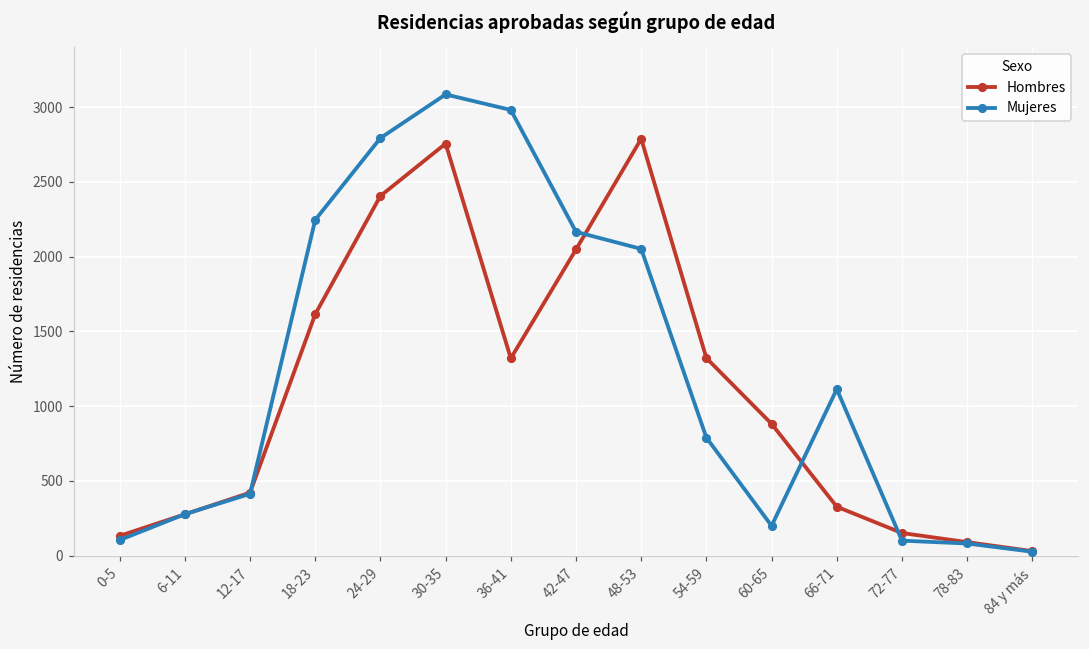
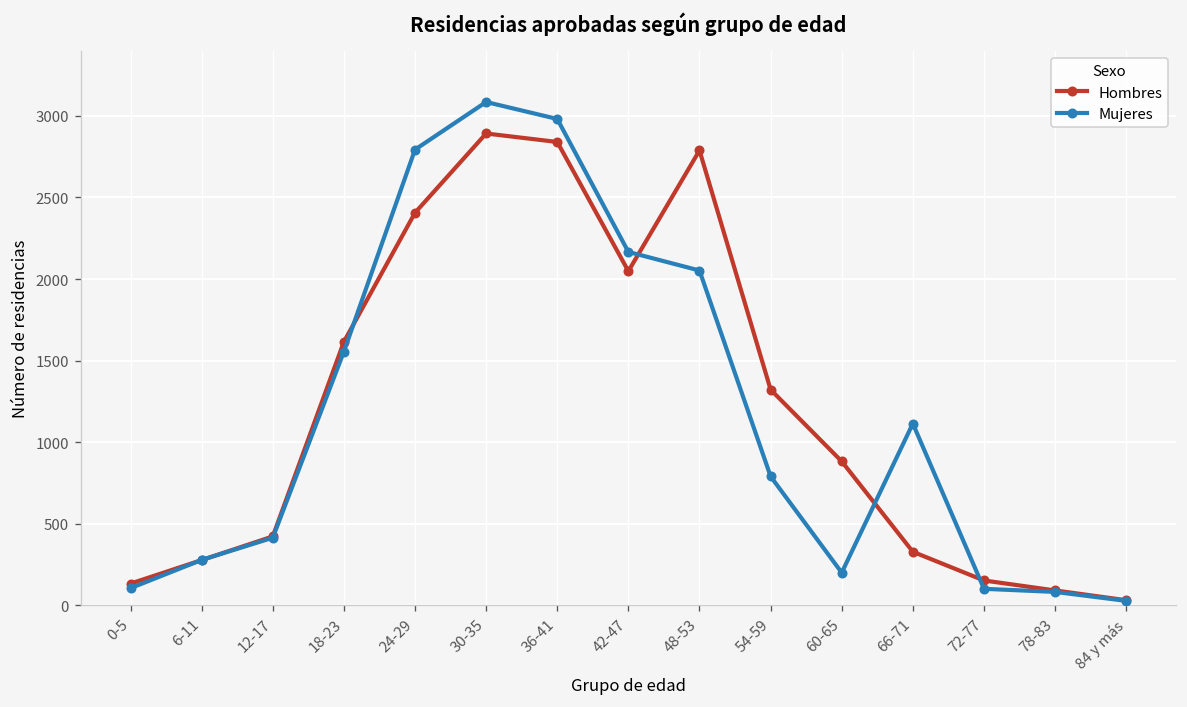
Mujeres, 18-23: 2250 -> 1560
Hombres, 30-35: 2760 -> 2890
Hombres, 36-41: 1320 -> 2840
